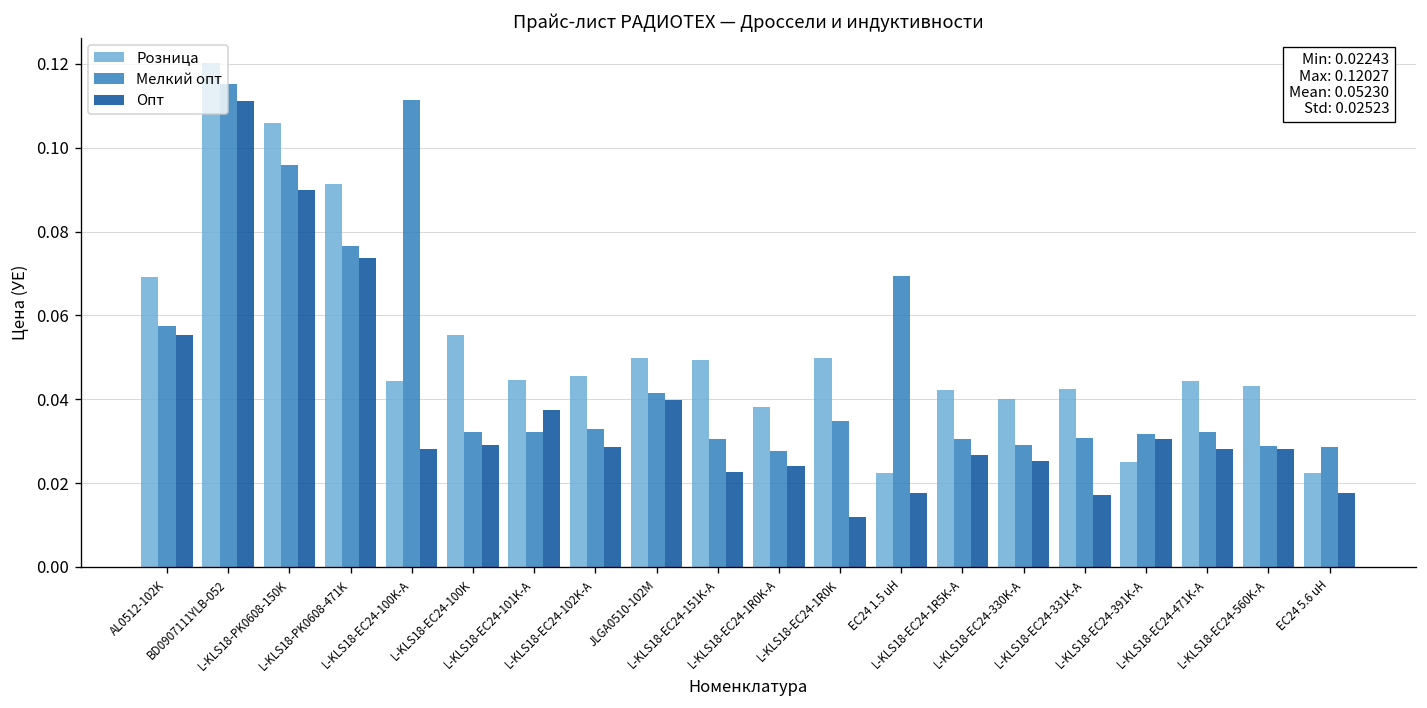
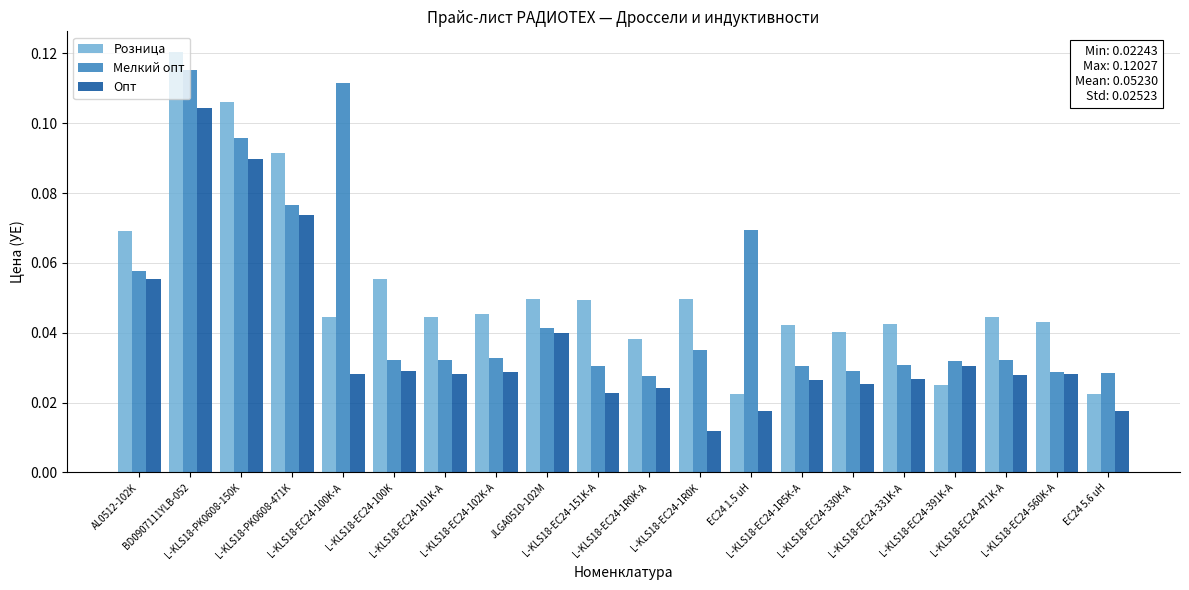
Опт, BD0907111YLB-052: 0.111 -> 0.104
Опт, L-KLS18-EC24-101K-A: 0.037 -> 0.028
Опт, L-KLS18-EC24-331K-A: 0.017 -> 0.027
